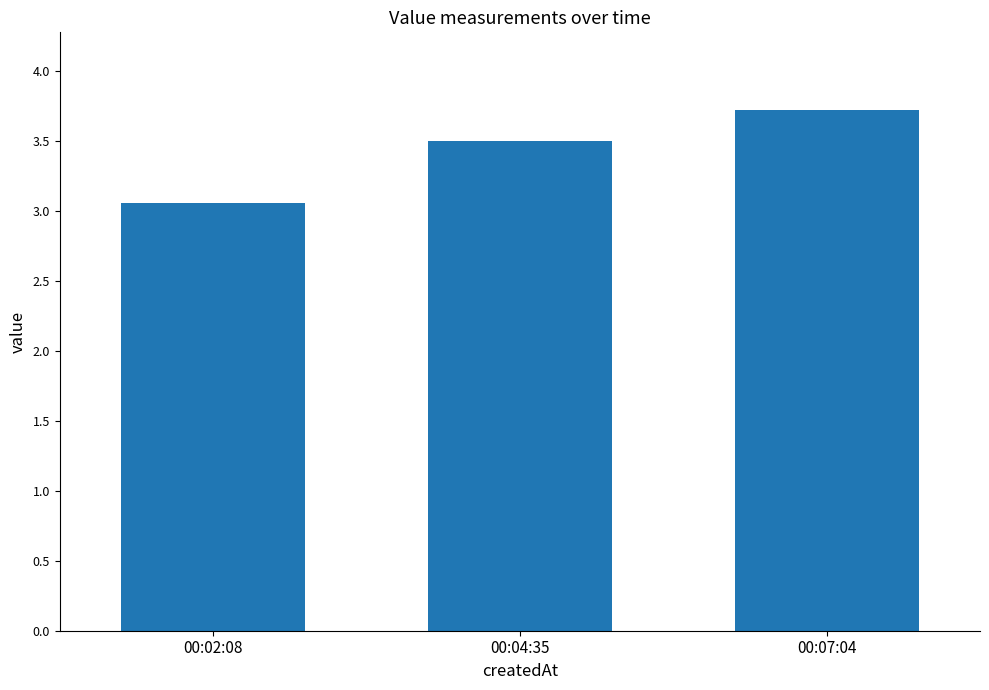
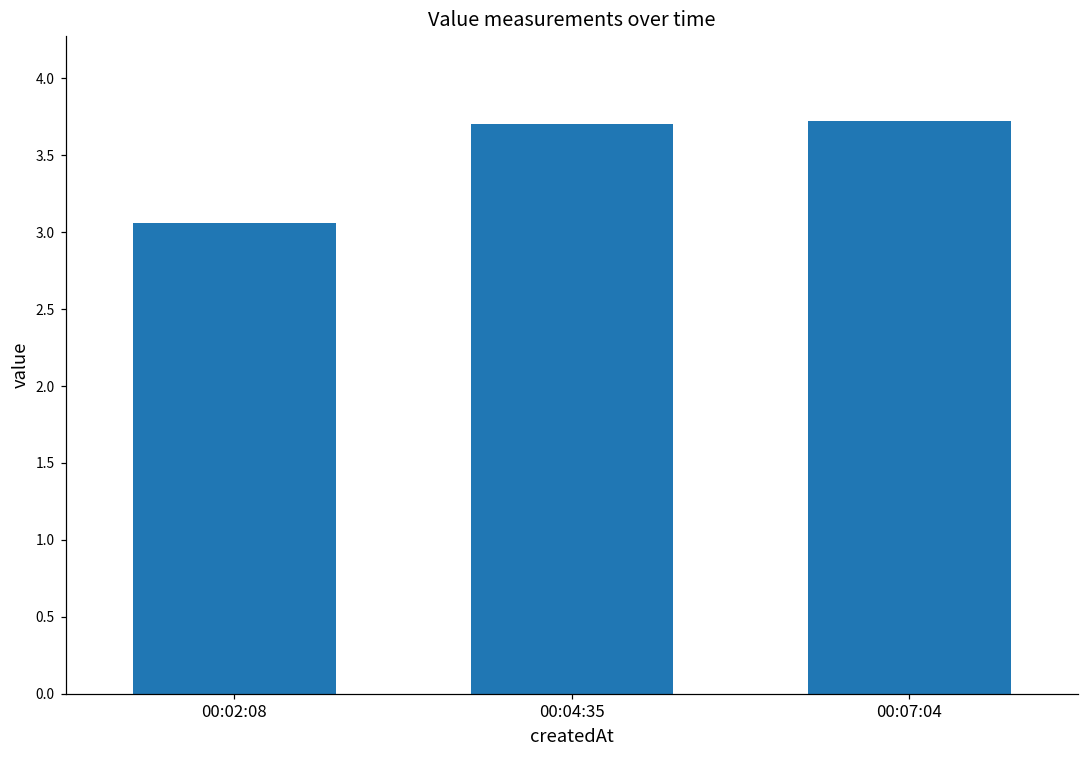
00:04:35: 3.5 -> 3.7
